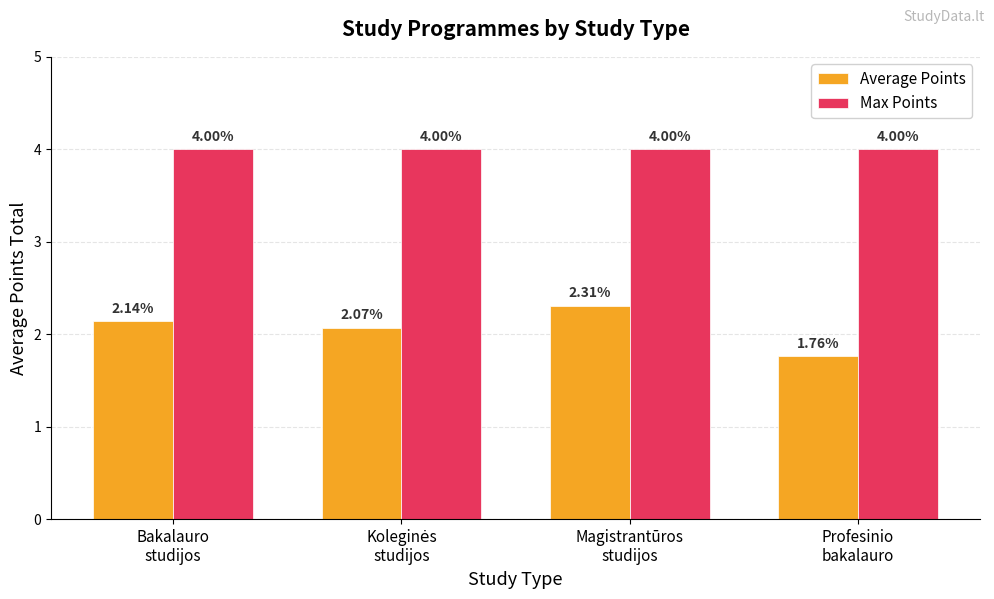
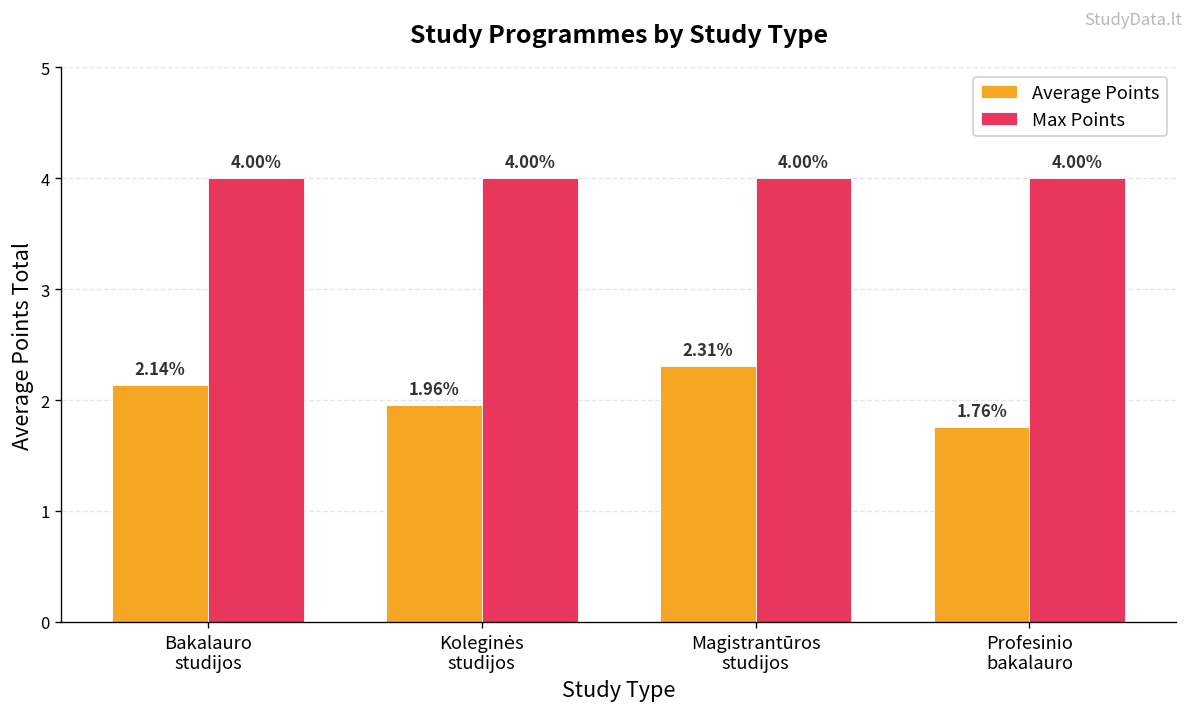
Average Points, Koleginės studijos: 2.07% -> 1.96%
